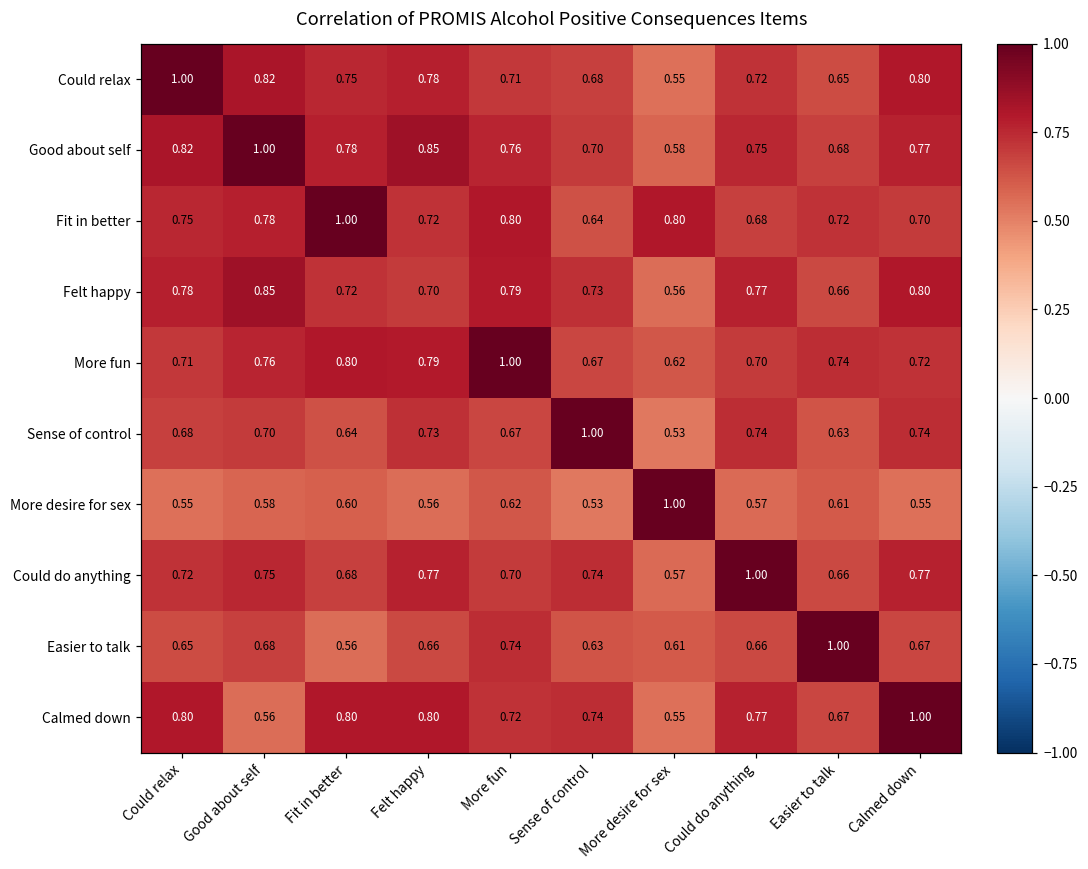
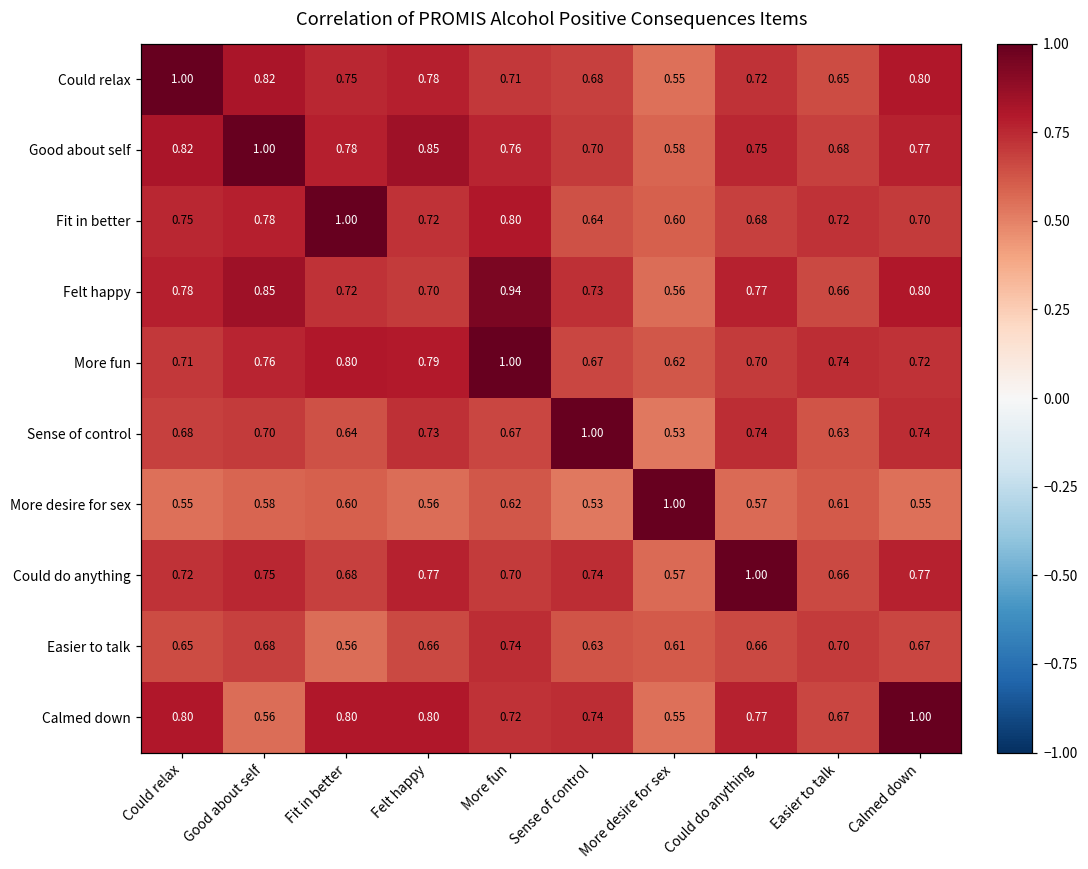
Fit in better, More desire for sex: 0.80 -> 0.60
Felt happy, More fun: 0.79 -> 0.94
Easier to talk, Easier to talk: 1.00 -> 0.70
